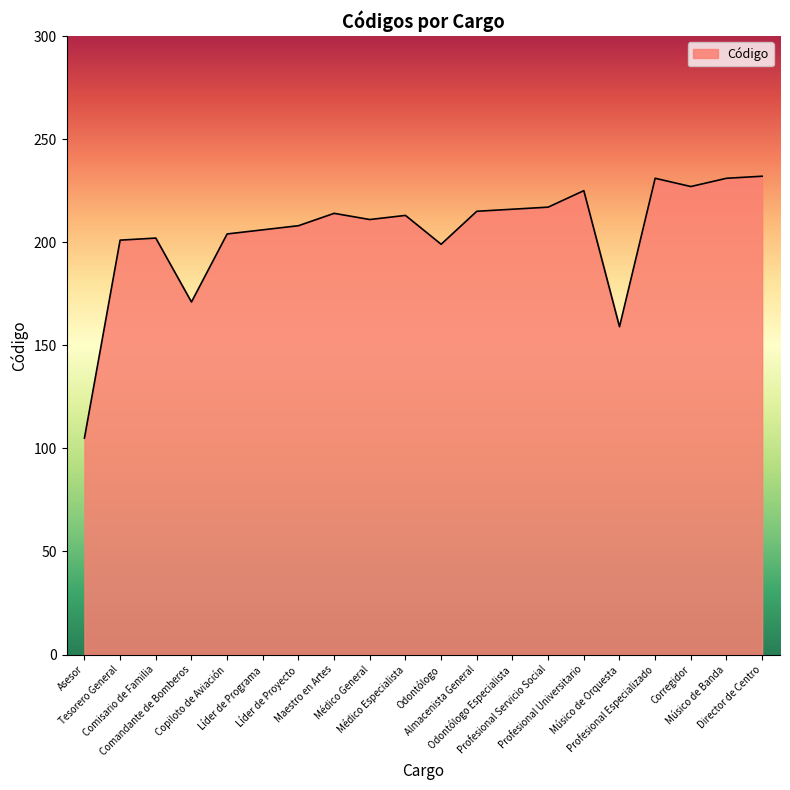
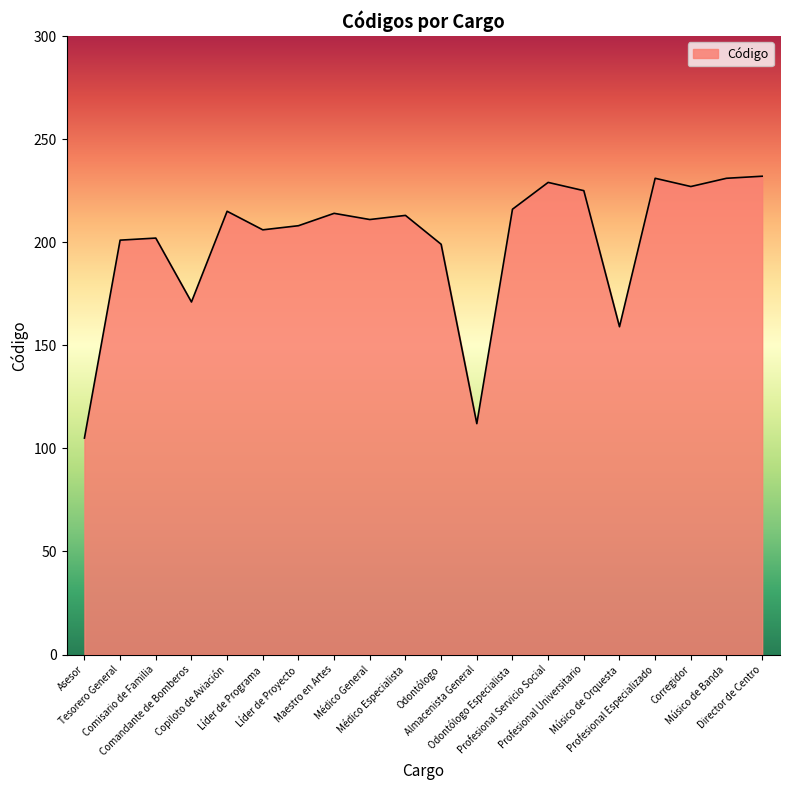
Copiloto de Aviación: 204 -> 215
Almacenista General: 215 -> 112
Profesional Servicio Social: 217 -> 229
